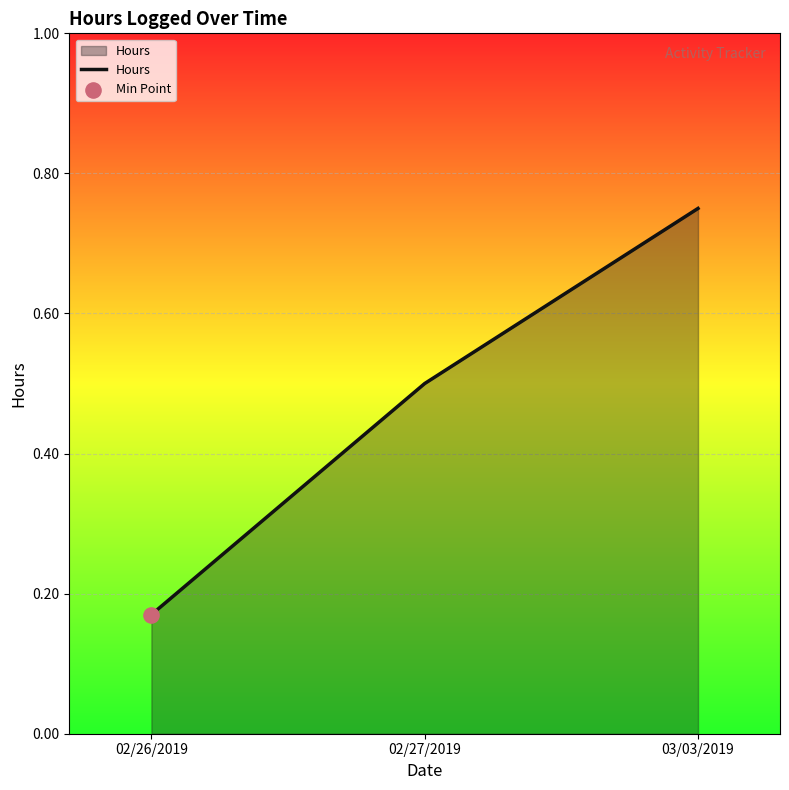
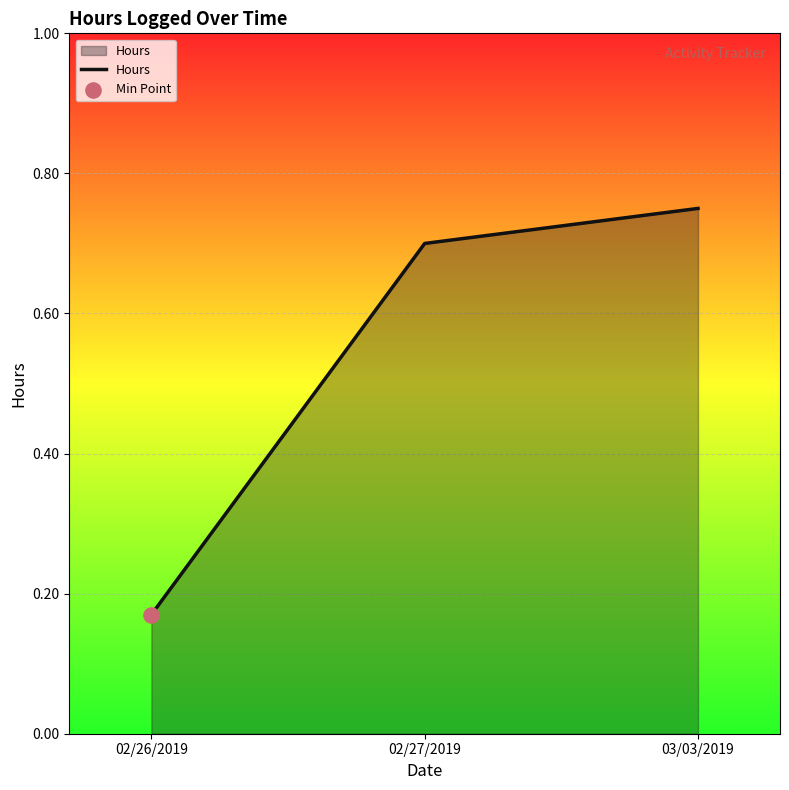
Hours, 02/27/2019: 0.5 -> 0.7
